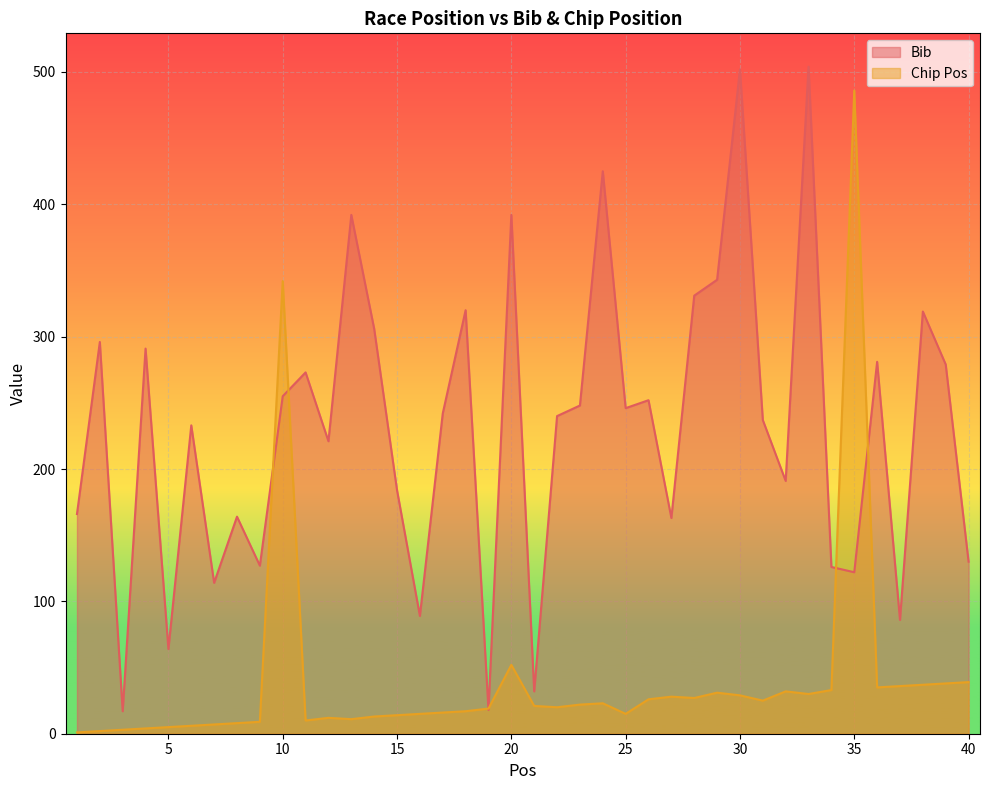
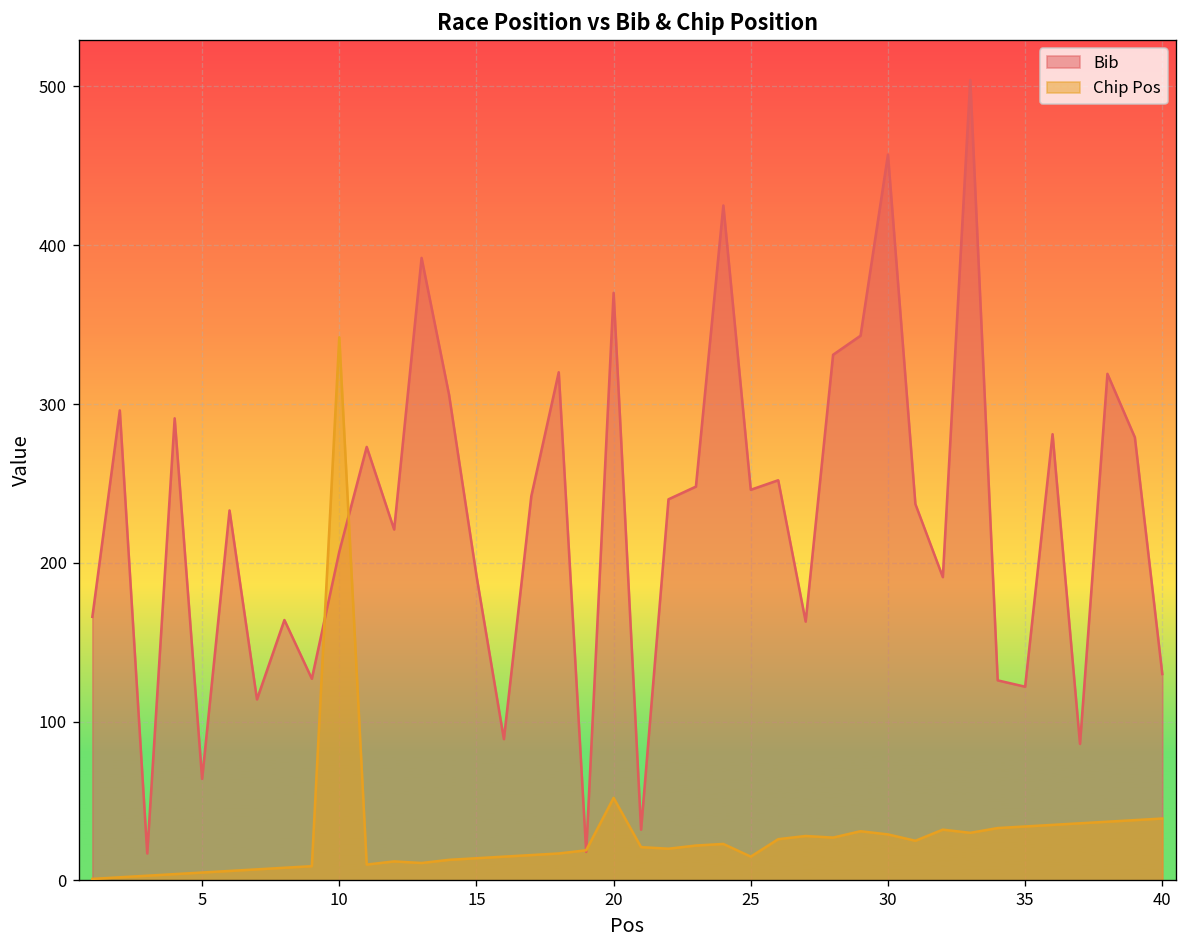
Bib, 10: 255 -> 207
Bib, 15: 184 -> 192
Bib, 20: 392 -> 370
Bib, 30: 502 -> 457
Chip Pos, 35: 486 -> 34
